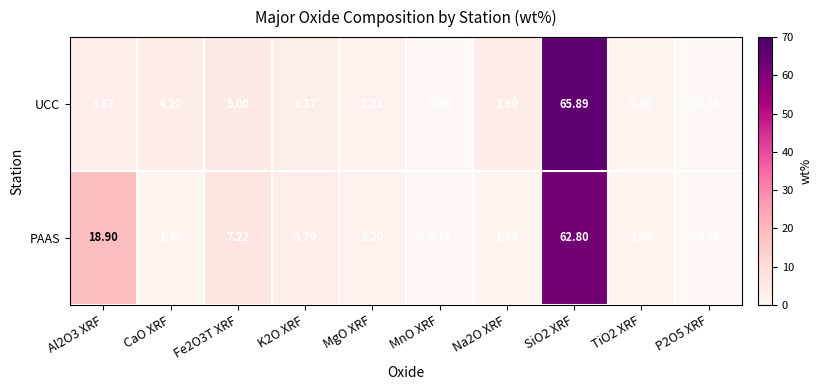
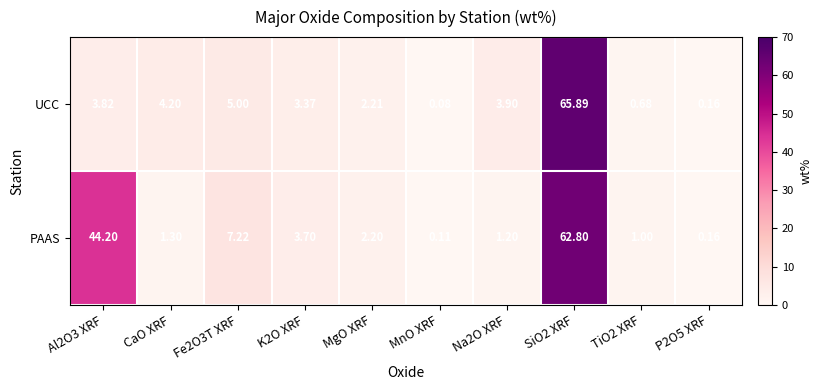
PAAS, Al2O3 XRF: 18.90 -> 44.20
